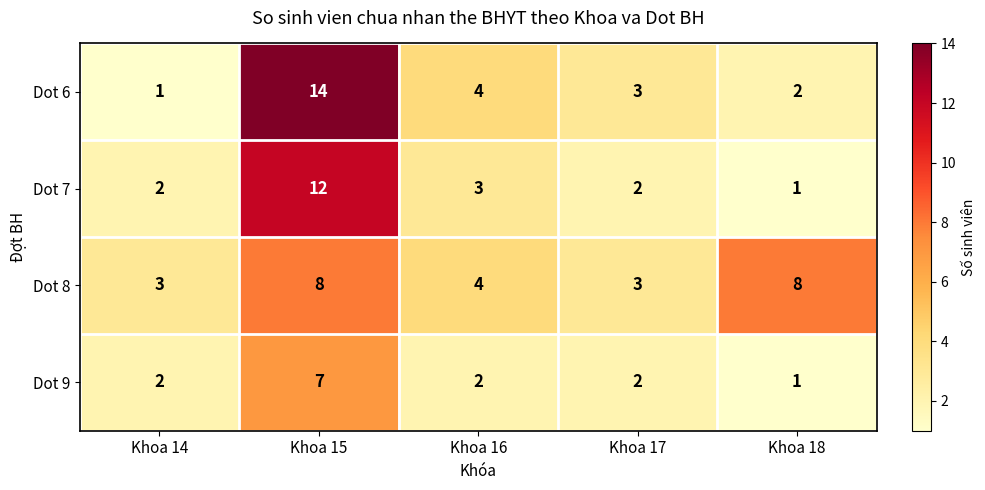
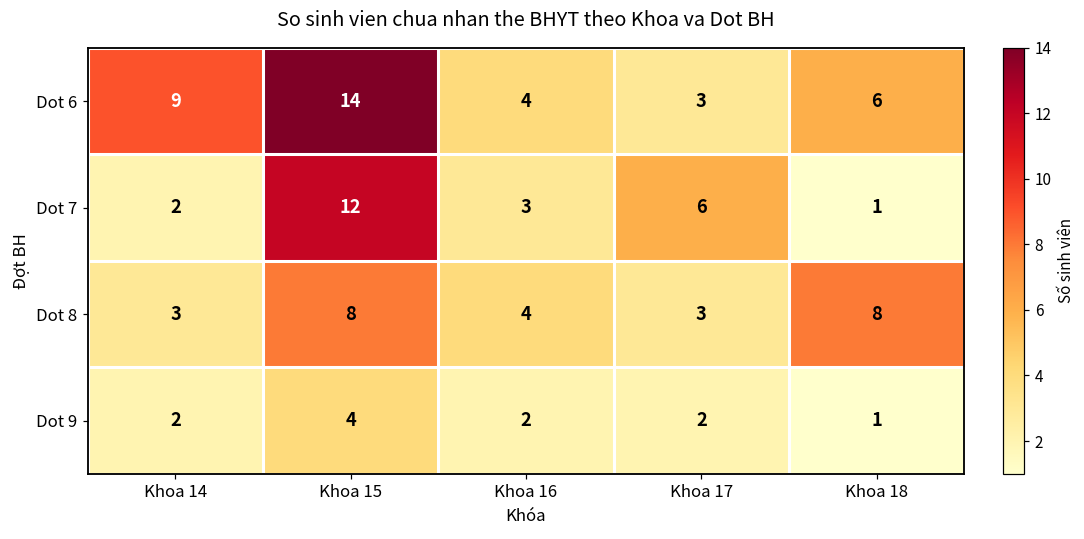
Dot 6, Khoa 14: 1 -> 9
Dot 6, Khoa 18: 2 -> 6
Dot 7, Khoa 17: 2 -> 6
Dot 9, Khoa 15: 7 -> 4
